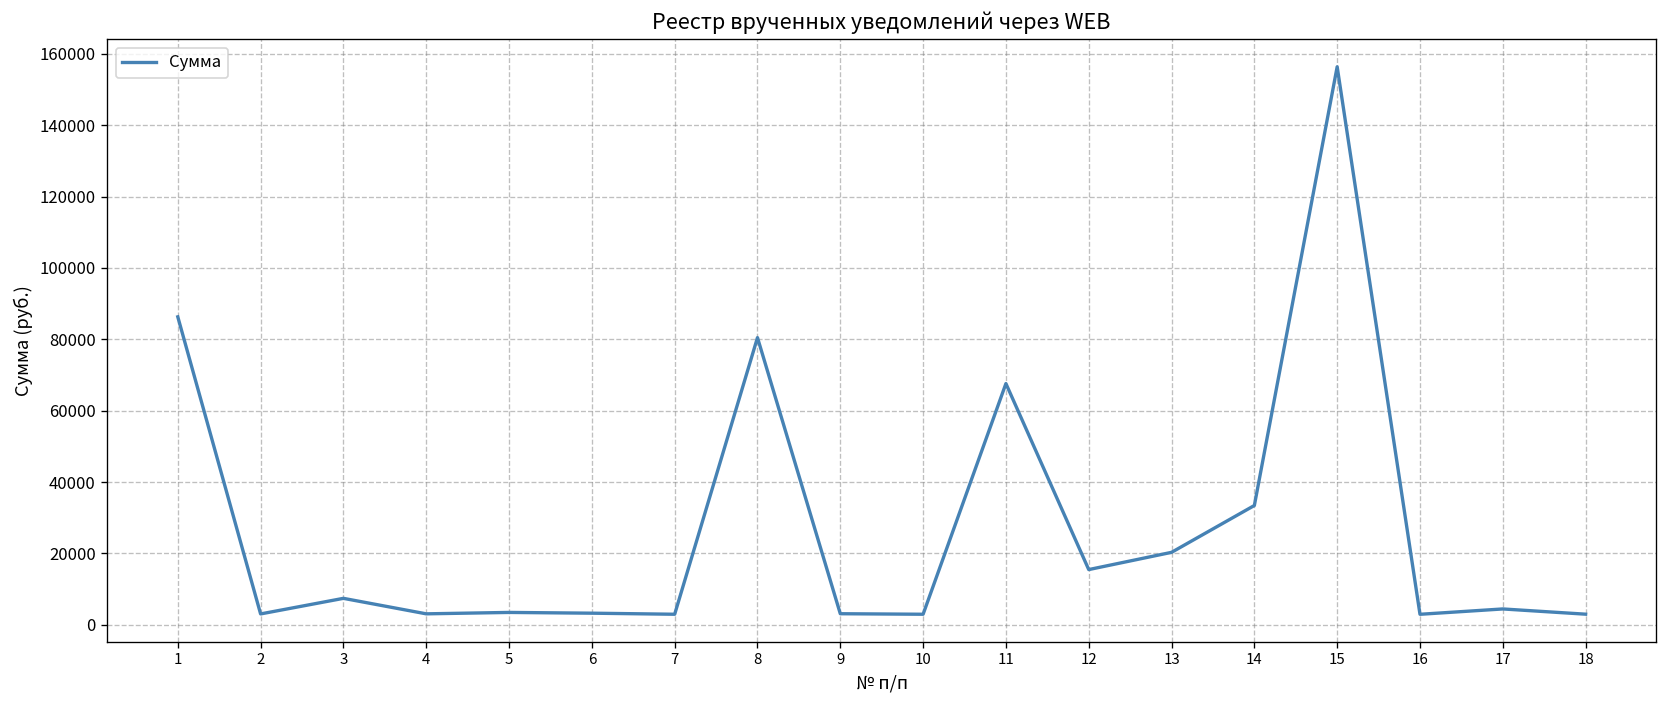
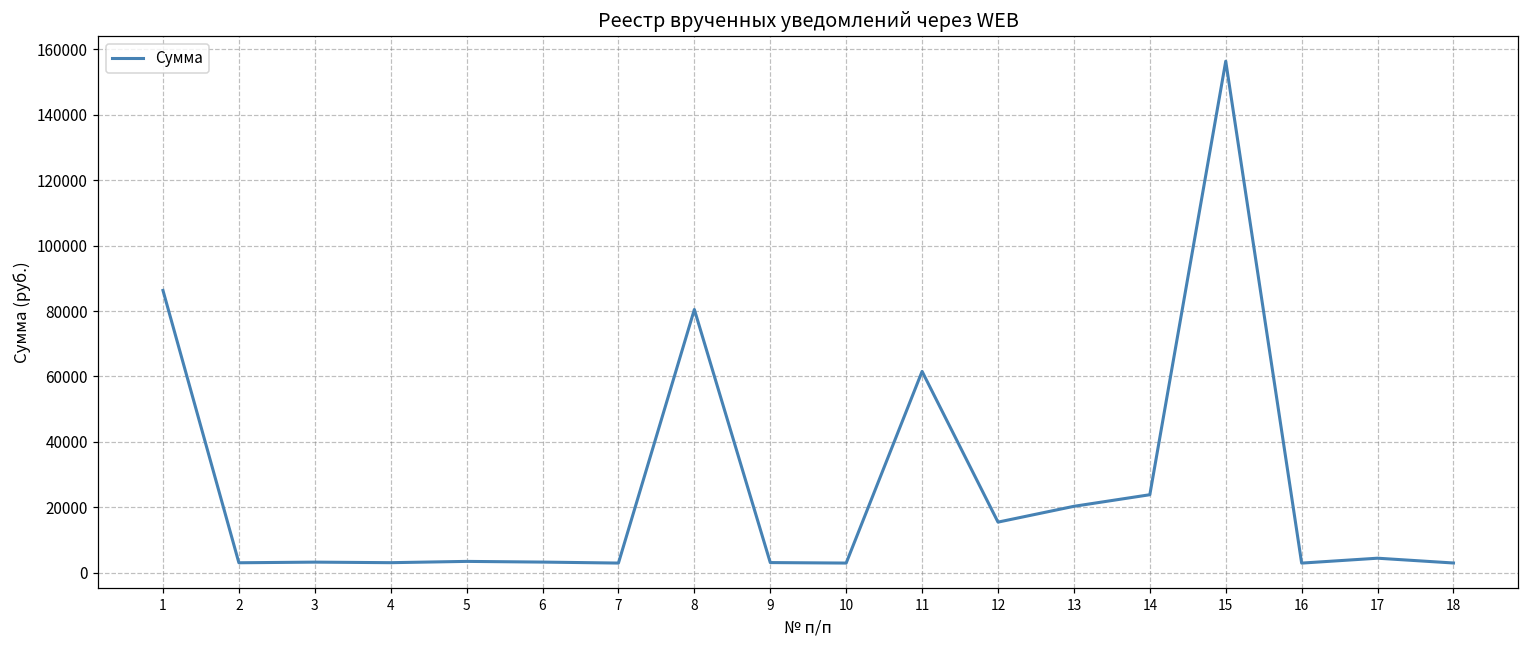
3: 7000 -> 3000
11: 68000 -> 62000
14: 33000 -> 24000
